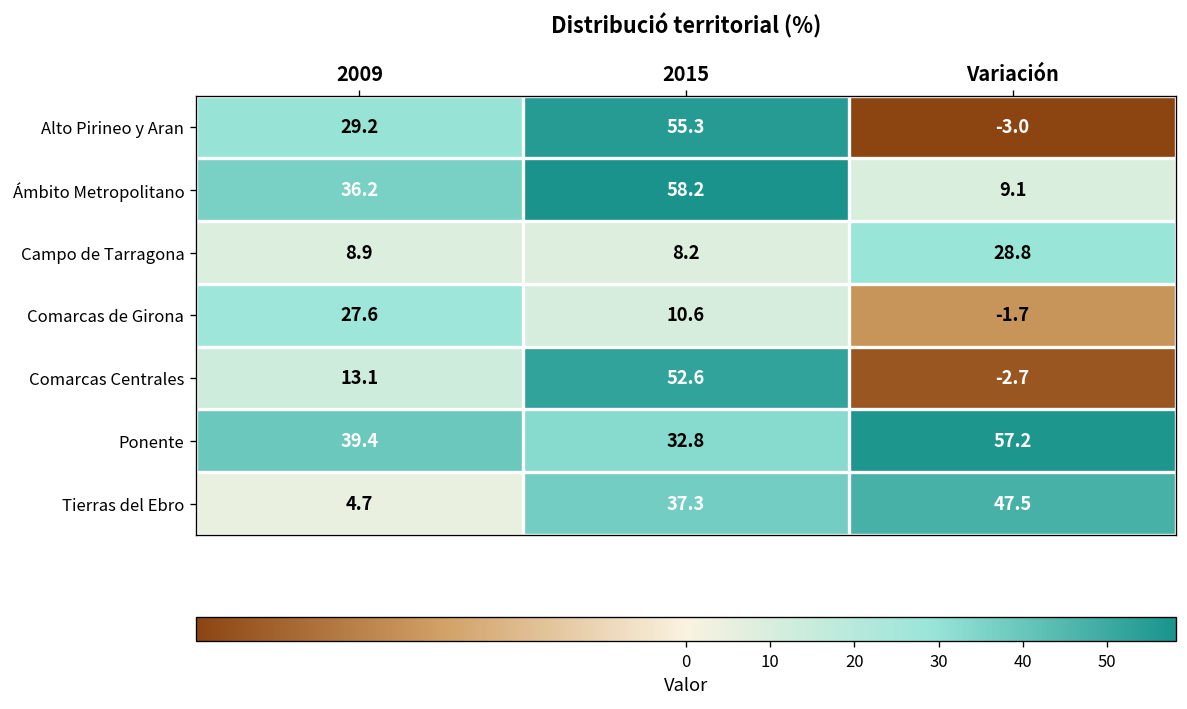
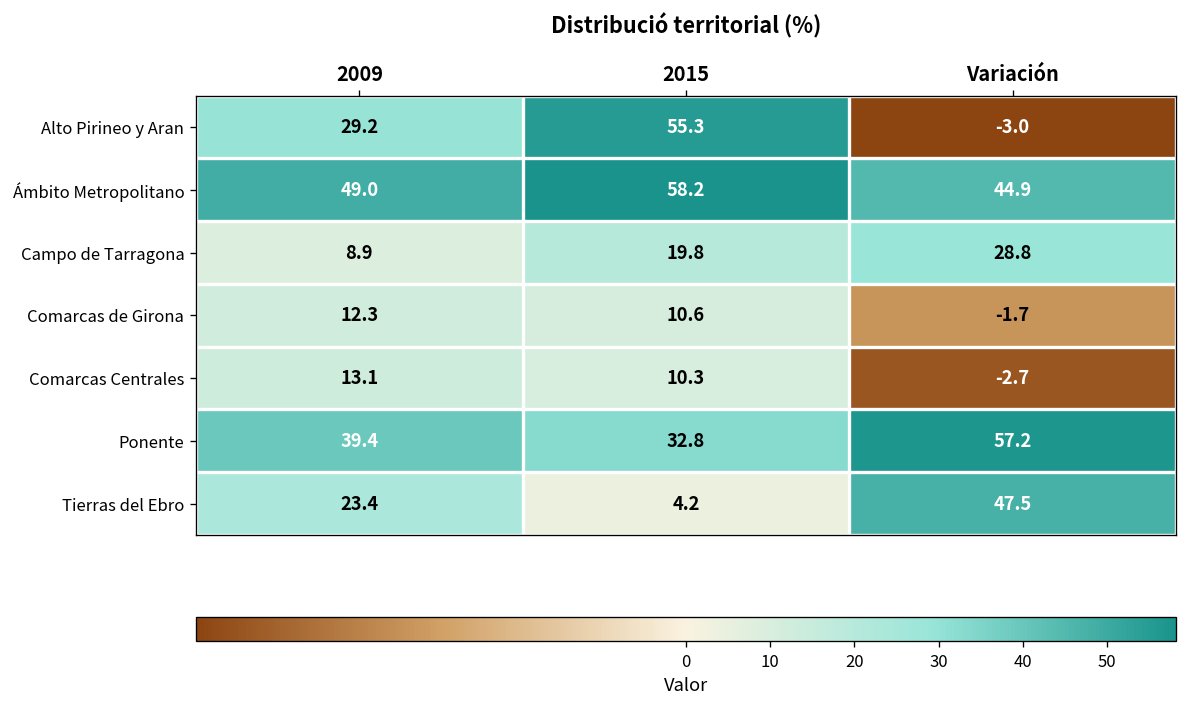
Ámbito Metropolitano, 2009: 36.2 -> 49.0
Ámbito Metropolitano, Variación: 9.1 -> 44.9
Campo de Tarragona, 2015: 8.2 -> 19.8
Comarcas de Girona, 2009: 27.6 -> 12.3
Comarcas Centrales, 2015: 52.6 -> 10.3
Tierras del Ebro, 2009: 4.7 -> 23.4
Tierras del Ebro, 2015: 37.3 -> 4.2
